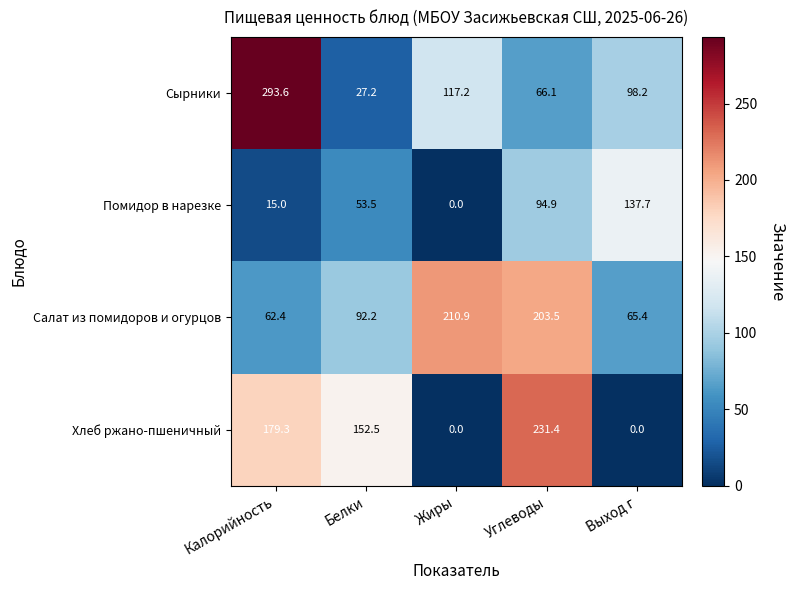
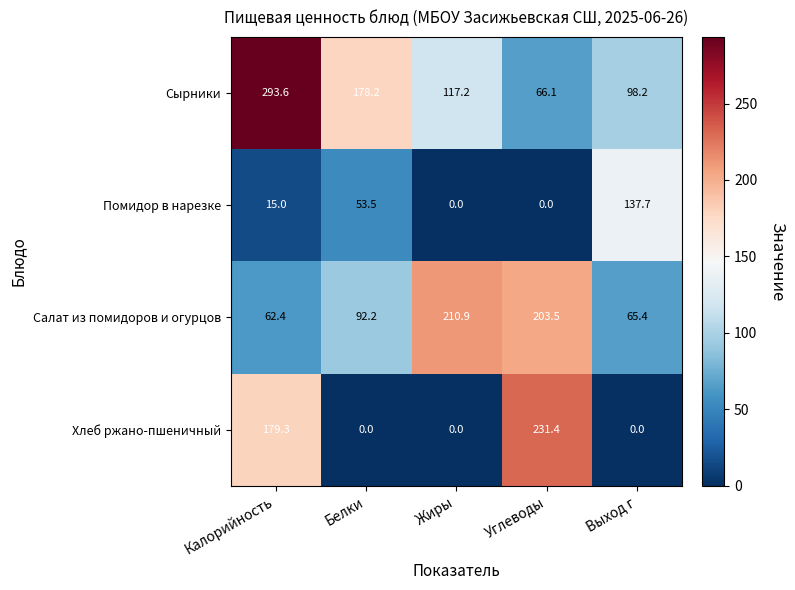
Сырники, Белки: 27.2 -> 178.2
Помидор в нарезке, Углеводы: 94.9 -> 0.0
Хлеб ржано-пшеничный, Белки: 152.5 -> 0.0
